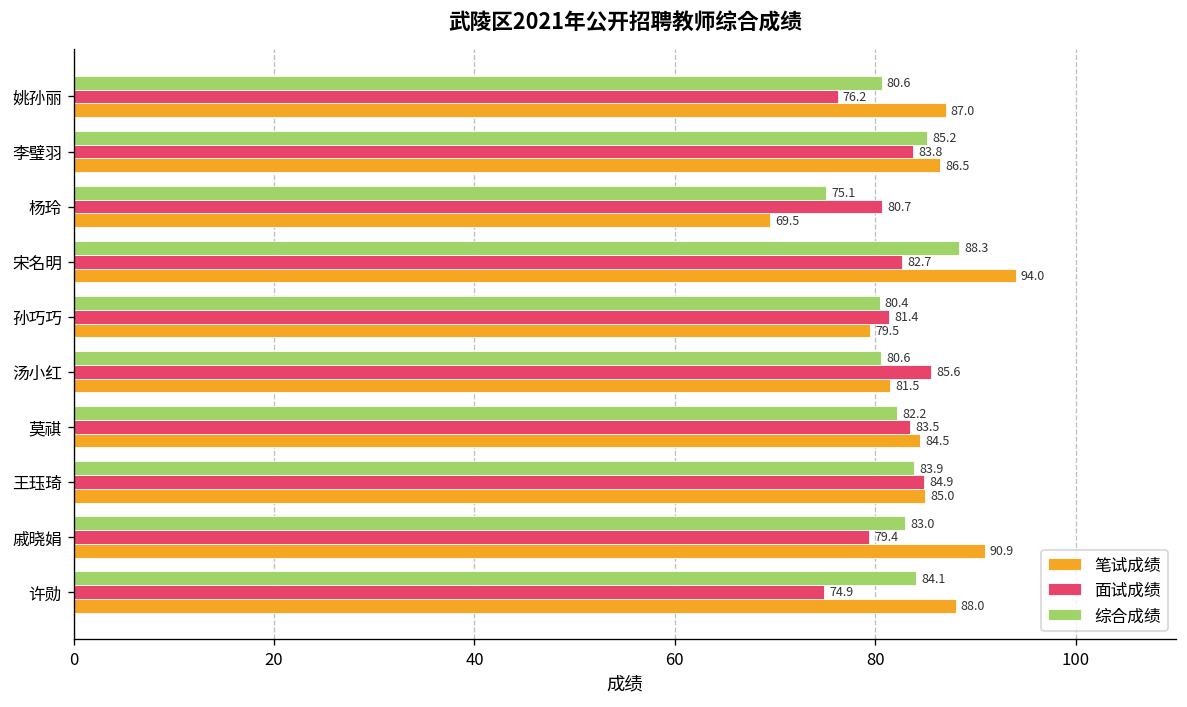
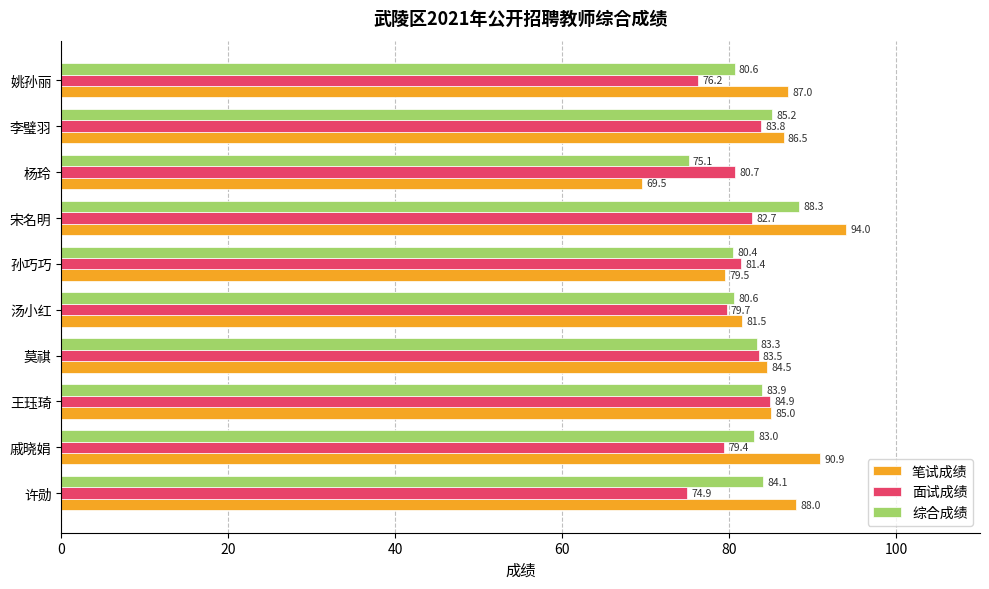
面试成绩, 汤小红: 85.6 -> 79.7
综合成绩, 莫祺: 82.2 -> 83.3
